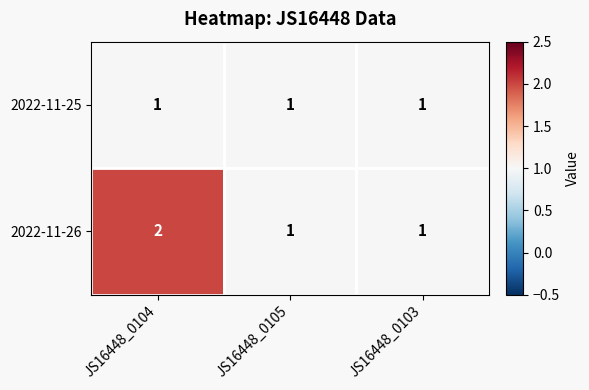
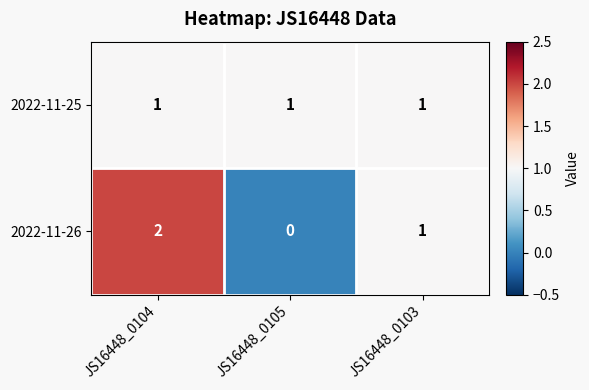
2022-11-26, JS16448_0105: 1 -> 0
